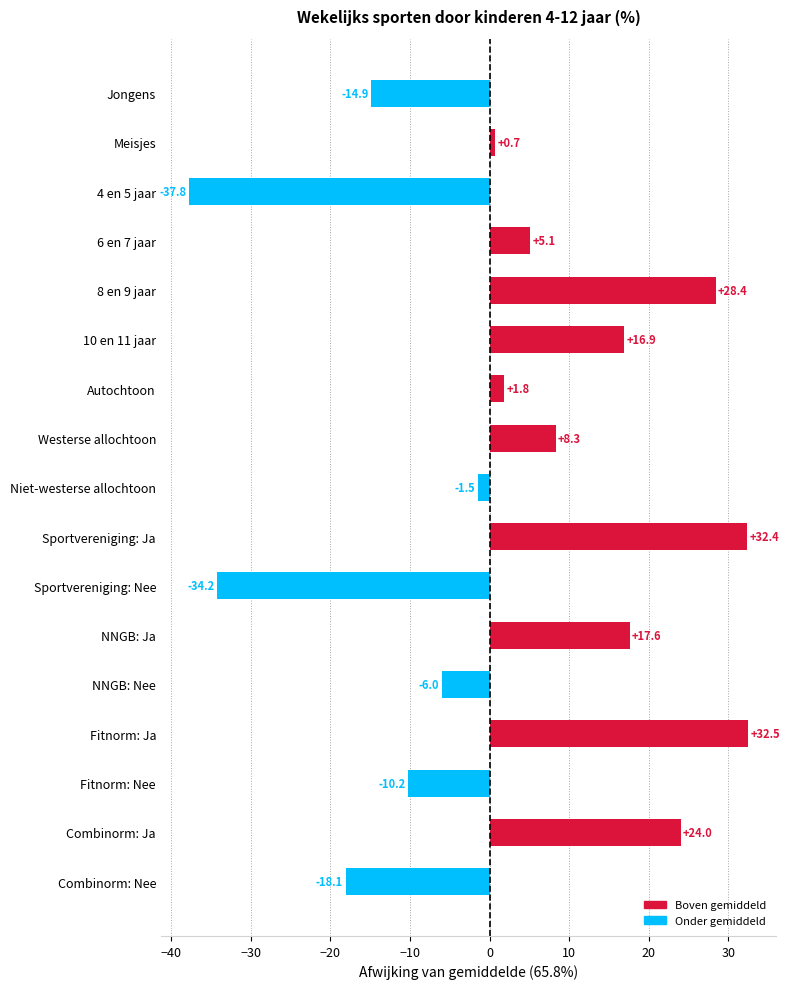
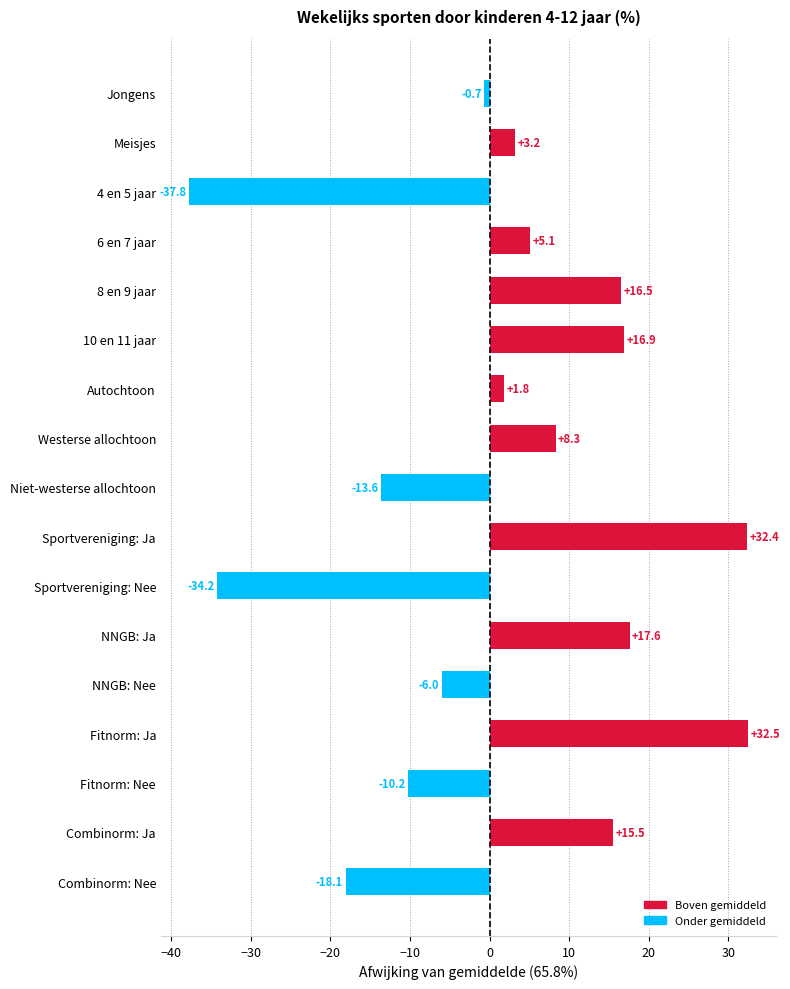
Jongens: -14.9 -> -0.7
Meisjes: +0.7 -> +3.2
8 en 9 jaar: +28.4 -> +16.5
Niet-westerse allochtoon: -1.5 -> -13.6
Combinorm: Ja: +24.0 -> +15.5
